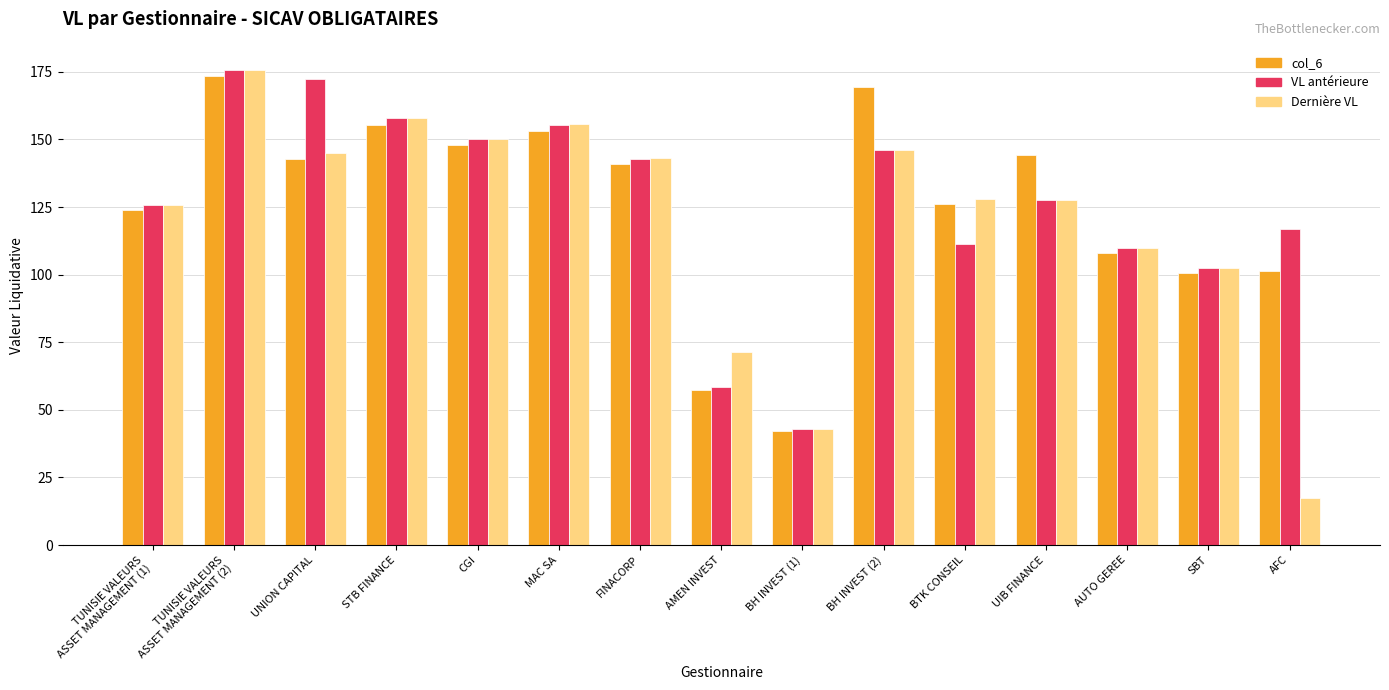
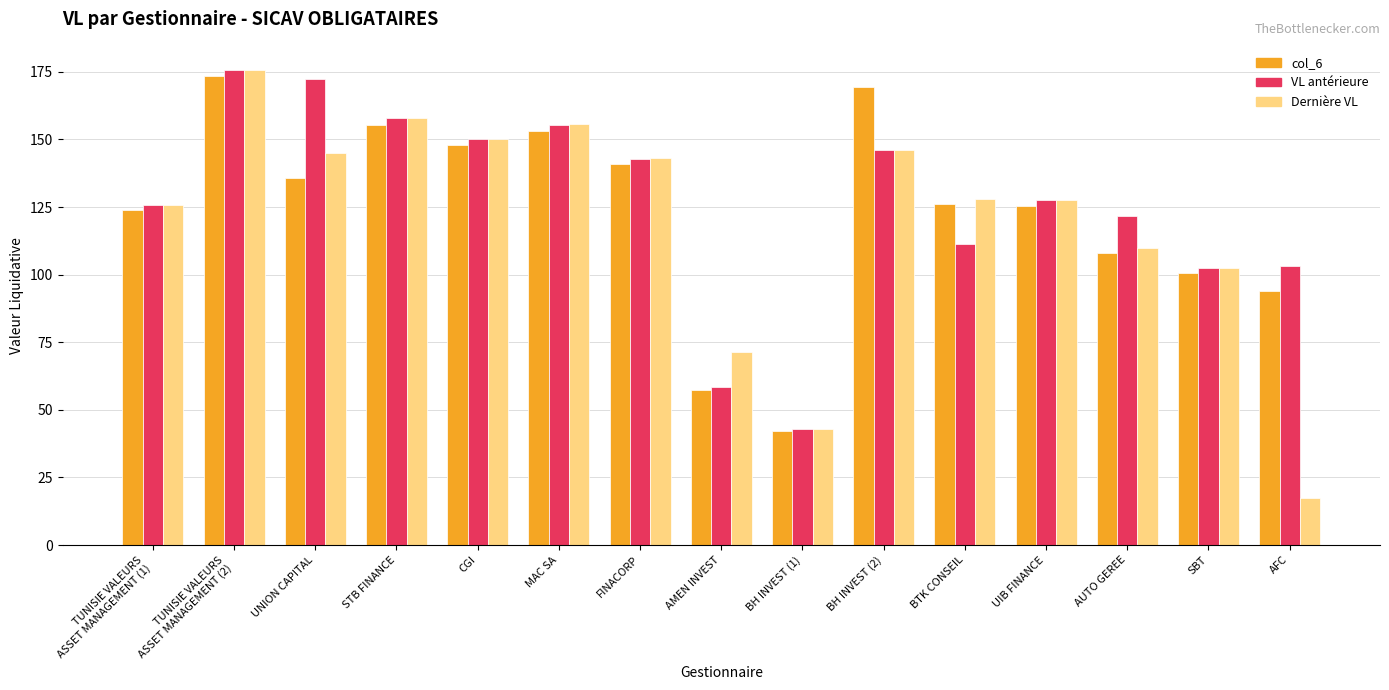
col_6, UNION CAPITAL: 143 -> 136
col_6, UIB FINANCE: 144 -> 126
VL antérieure, AUTO GEREE: 110 -> 122
col_6, AFC: 101 -> 94
VL antérieure, AFC: 117 -> 103
